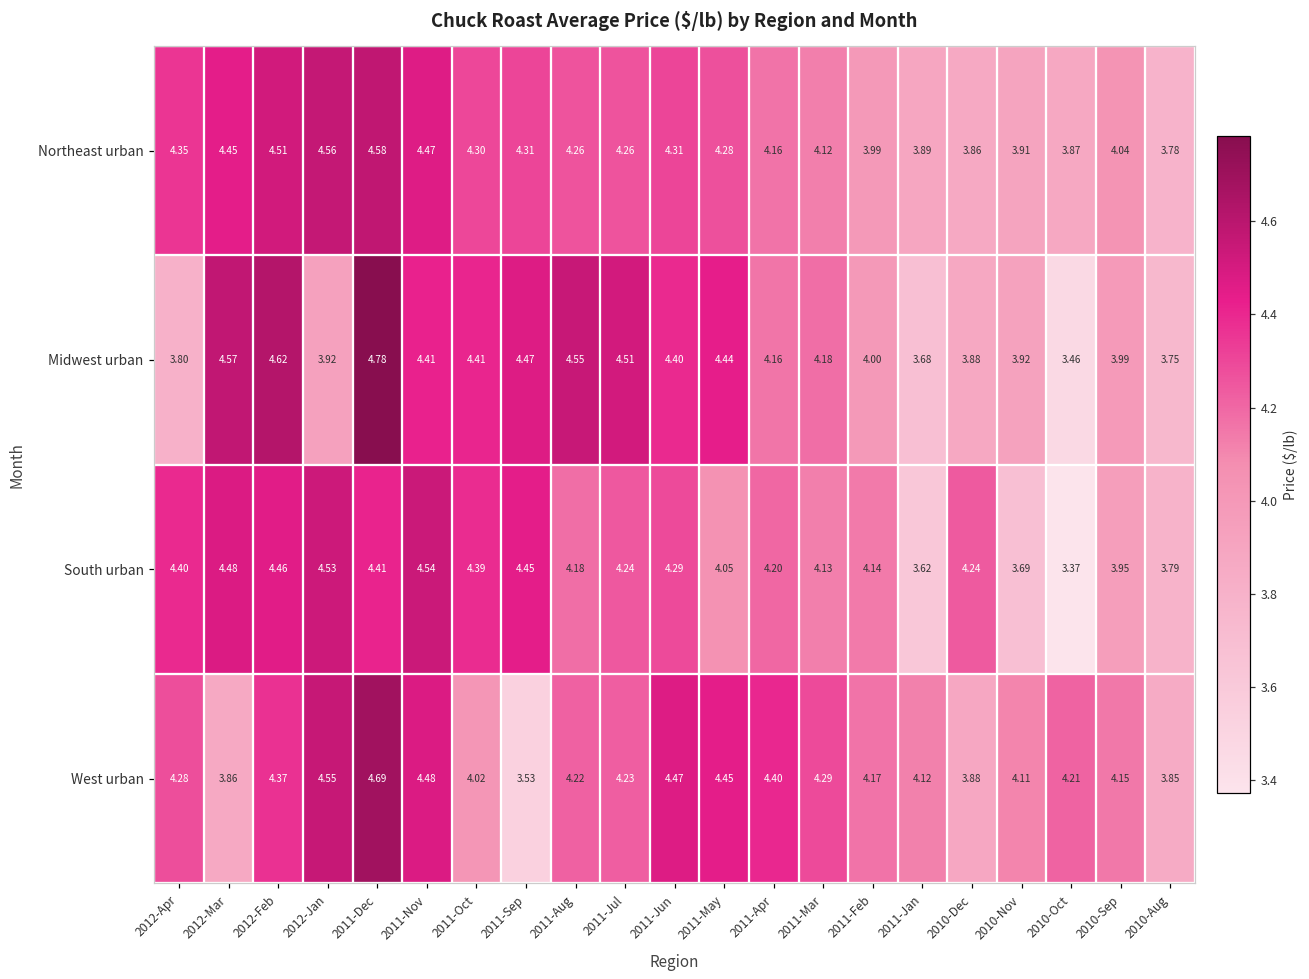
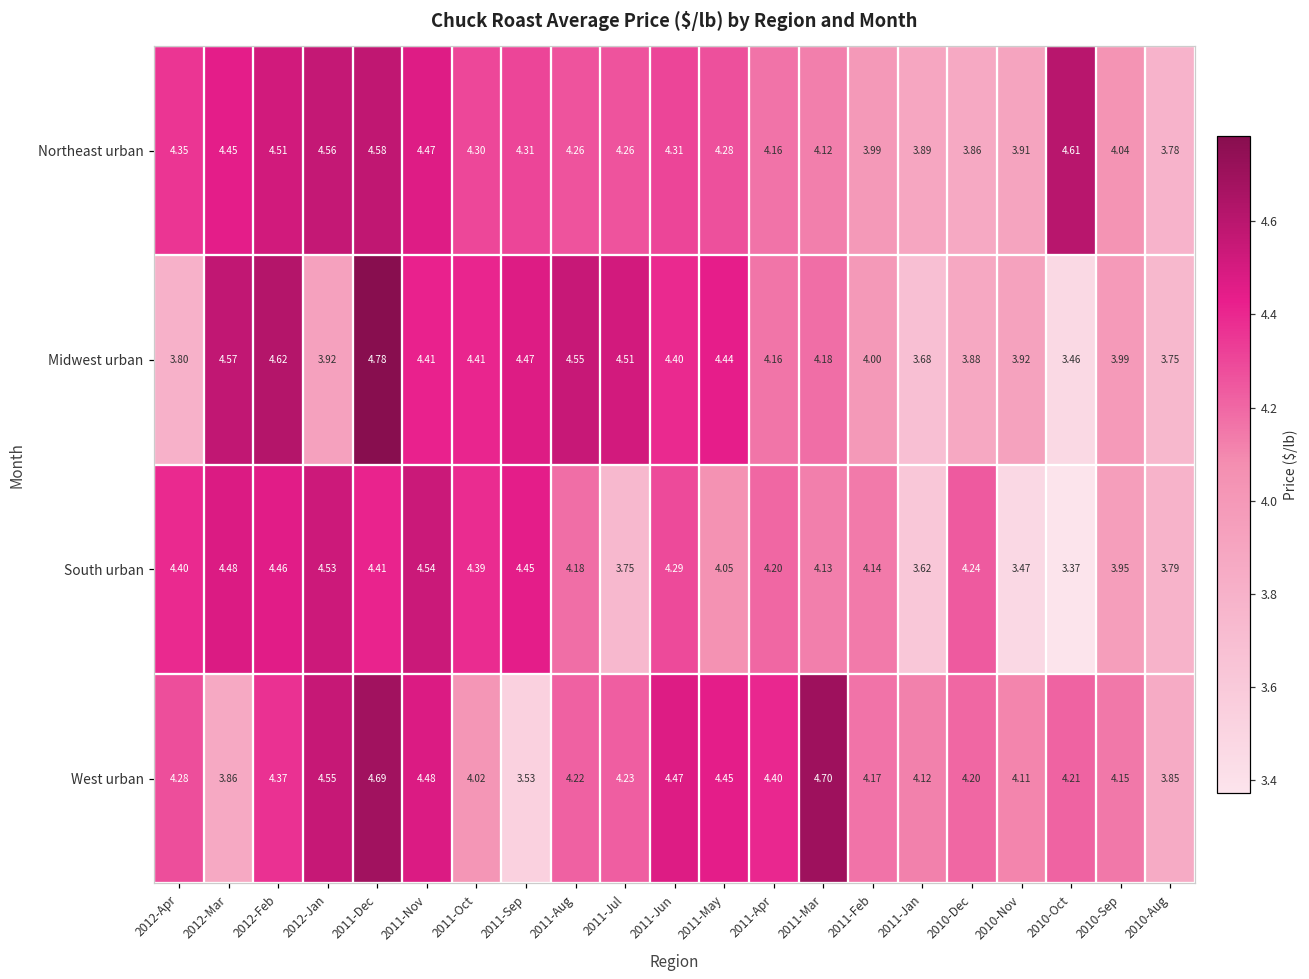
Northeast urban, 2010-Oct: 3.87 -> 4.61
South urban, 2011-Jul: 4.24 -> 3.75
South urban, 2010-Nov: 3.69 -> 3.47
West urban, 2011-Mar: 4.29 -> 4.70
West urban, 2010-Dec: 3.88 -> 4.20
